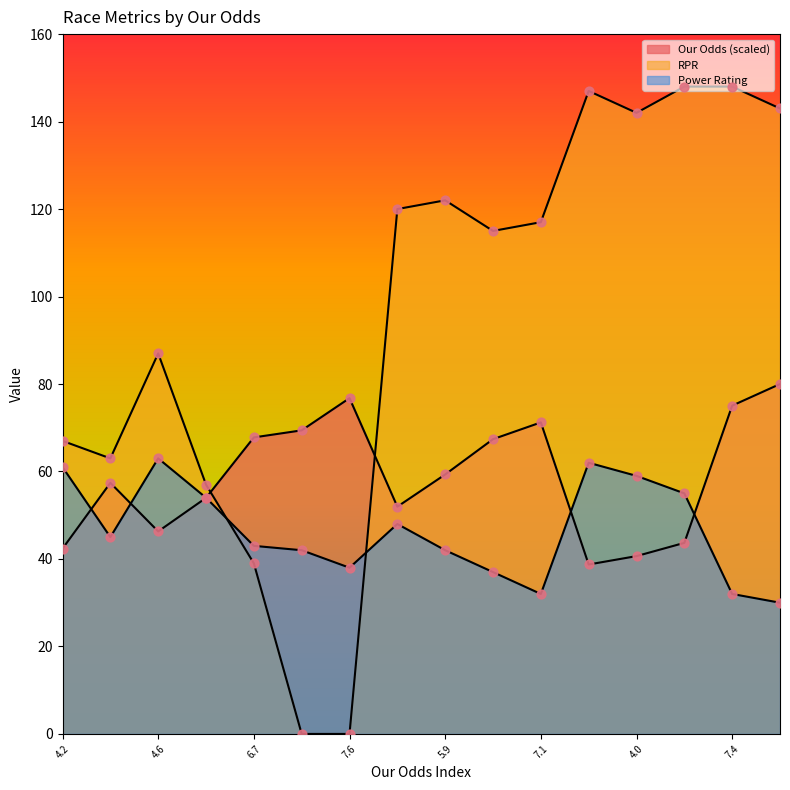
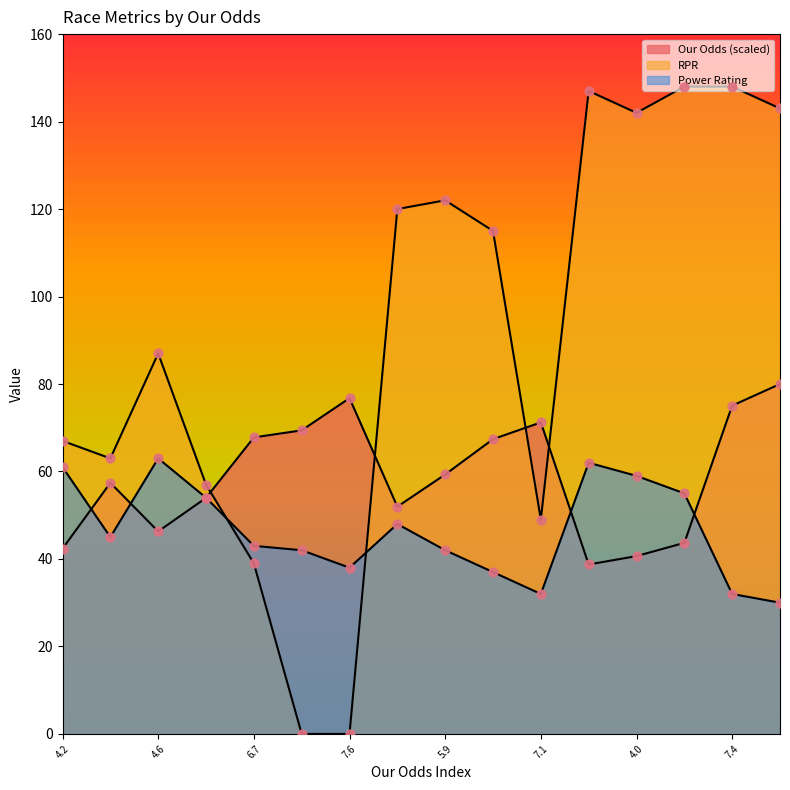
RPR, 7.1: 117 -> 49
